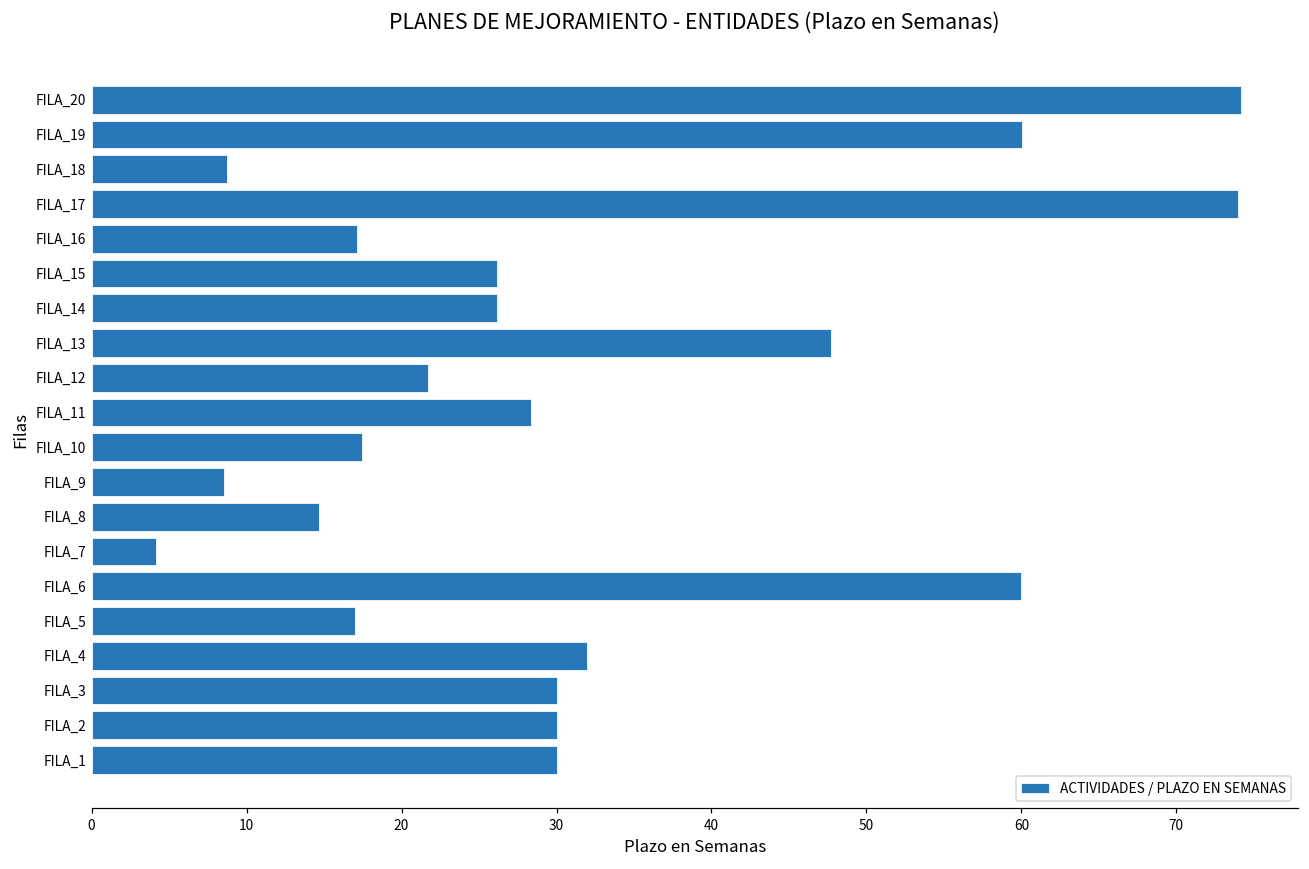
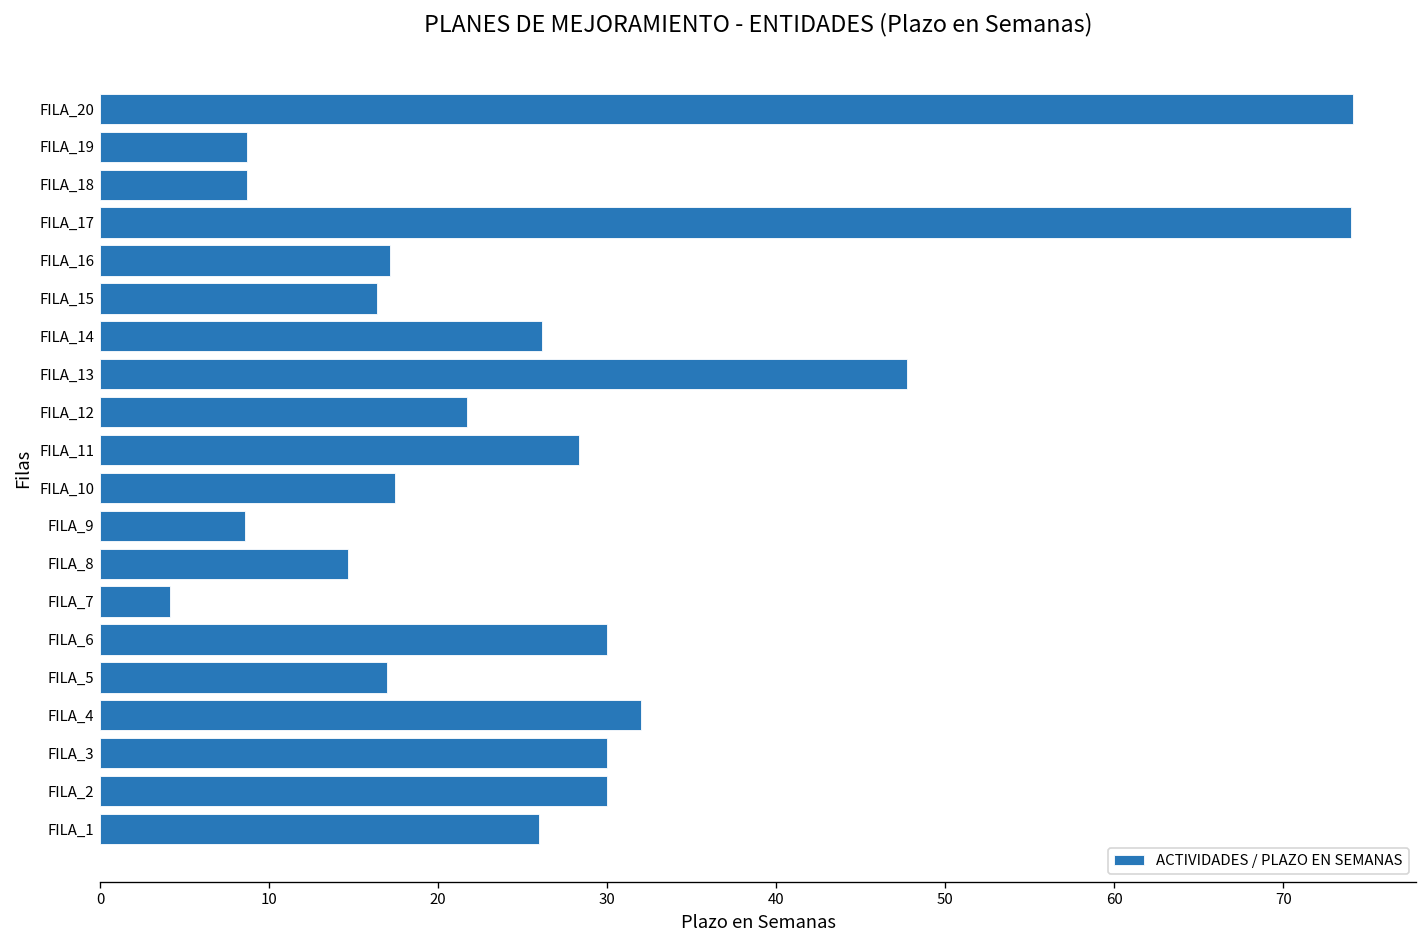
FILA_19: 60.1 -> 8.7
FILA_15: 26.1 -> 16.4
FILA_6: 60 -> 30
FILA_1: 30 -> 26
